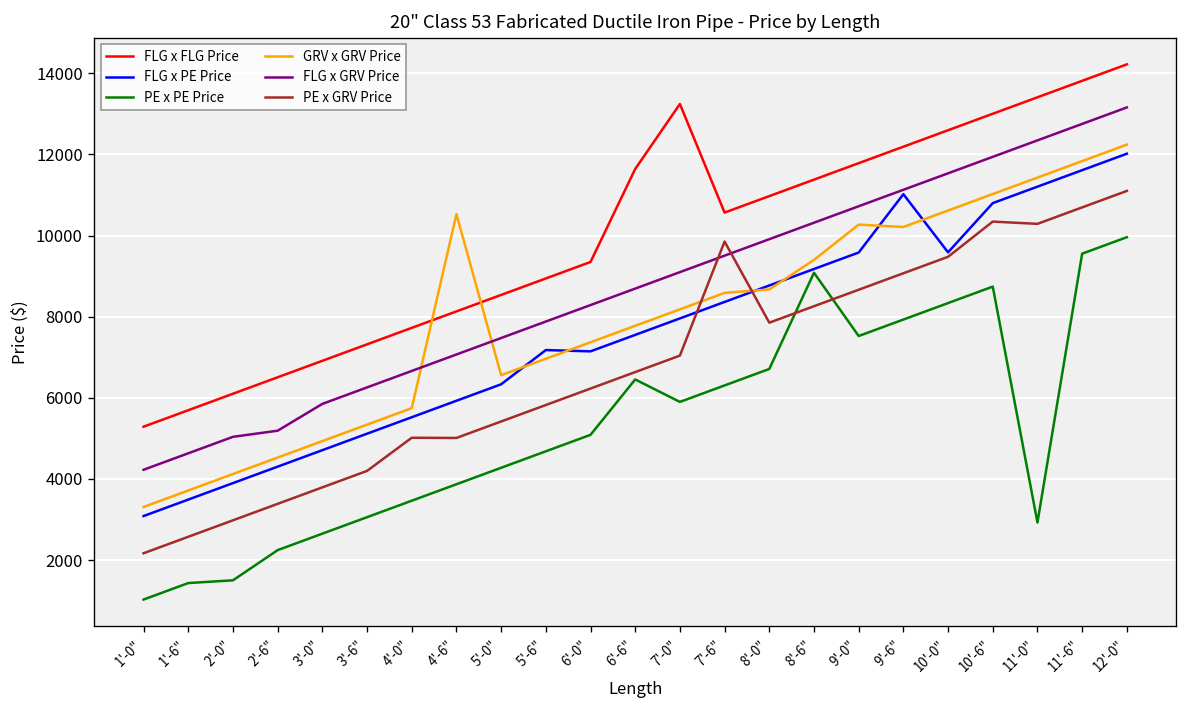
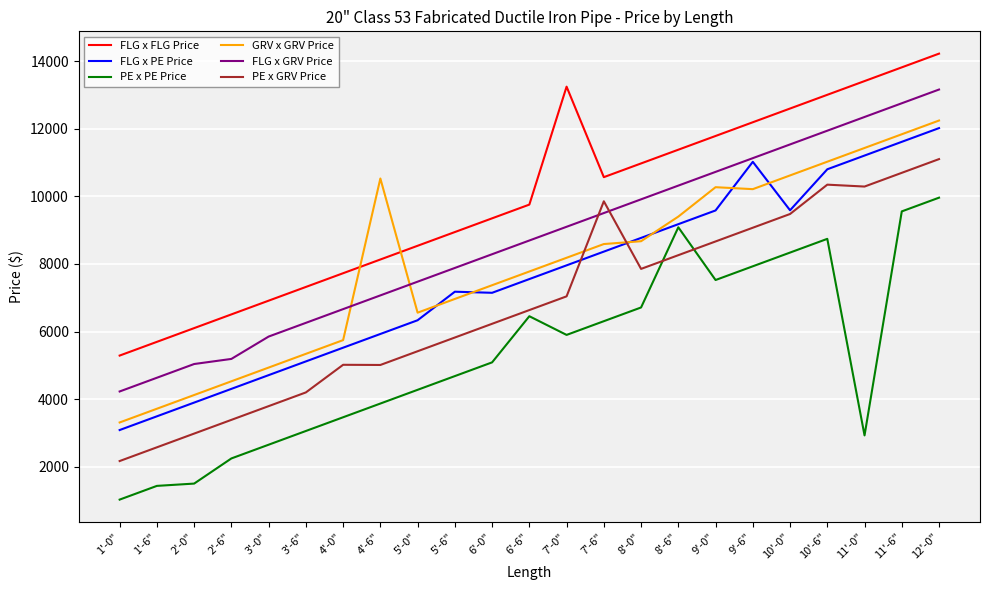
FLG x FLG Price, 6'-6": 11600 -> 9800
